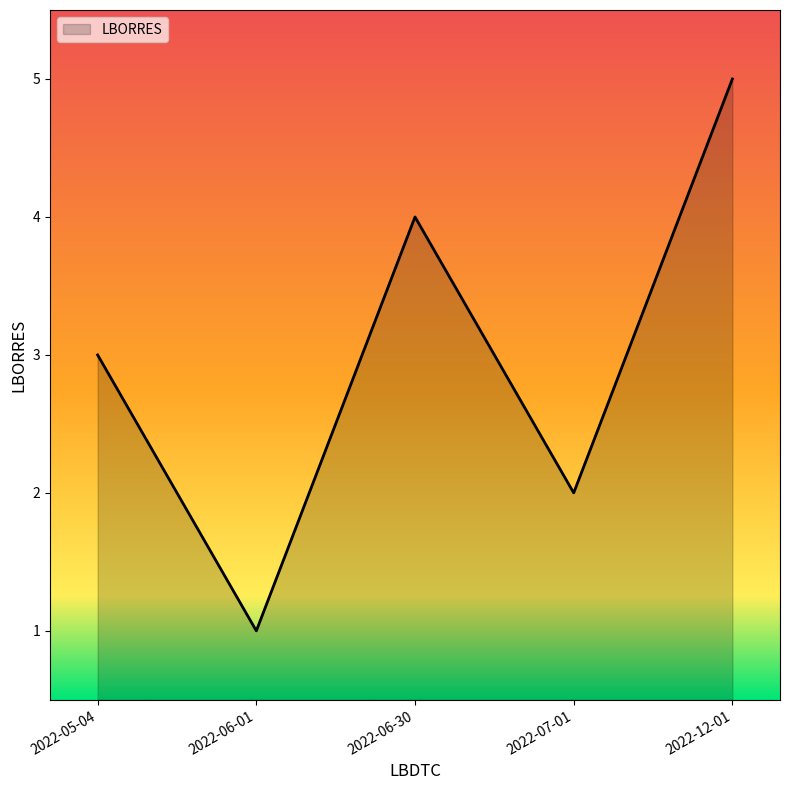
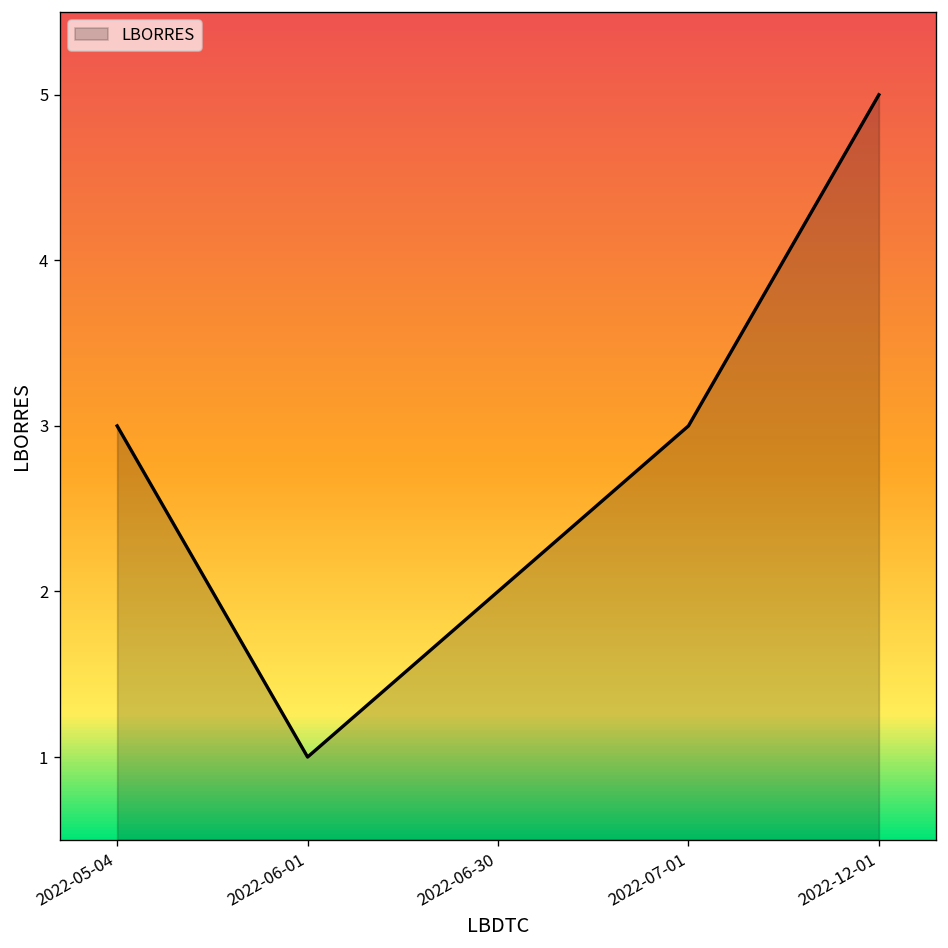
2022-06-30: 4 -> 2
2022-07-01: 2 -> 3
